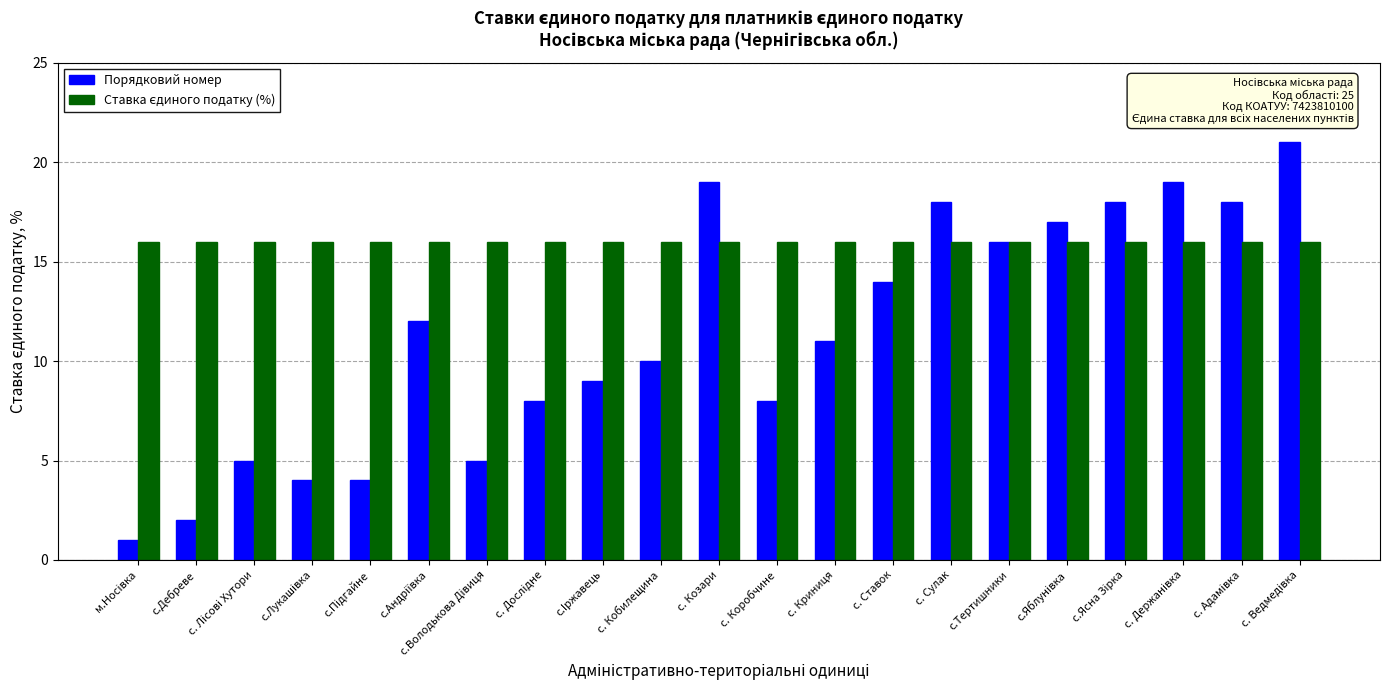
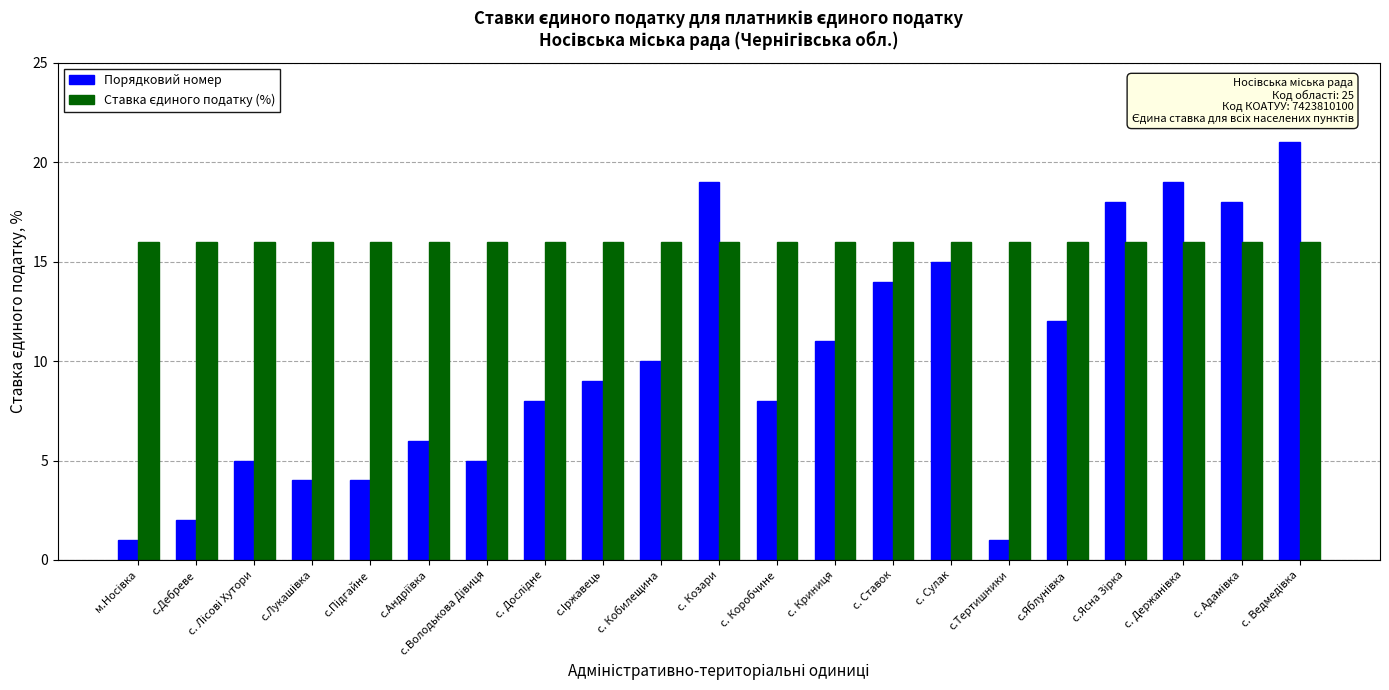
Порядковий номер, с.Андріївка: 12 -> 6
Порядковий номер, с. Сулак: 18 -> 15
Порядковий номер, с.Тертишники: 16 -> 1
Порядковий номер, с.Яблунівка: 17 -> 12
